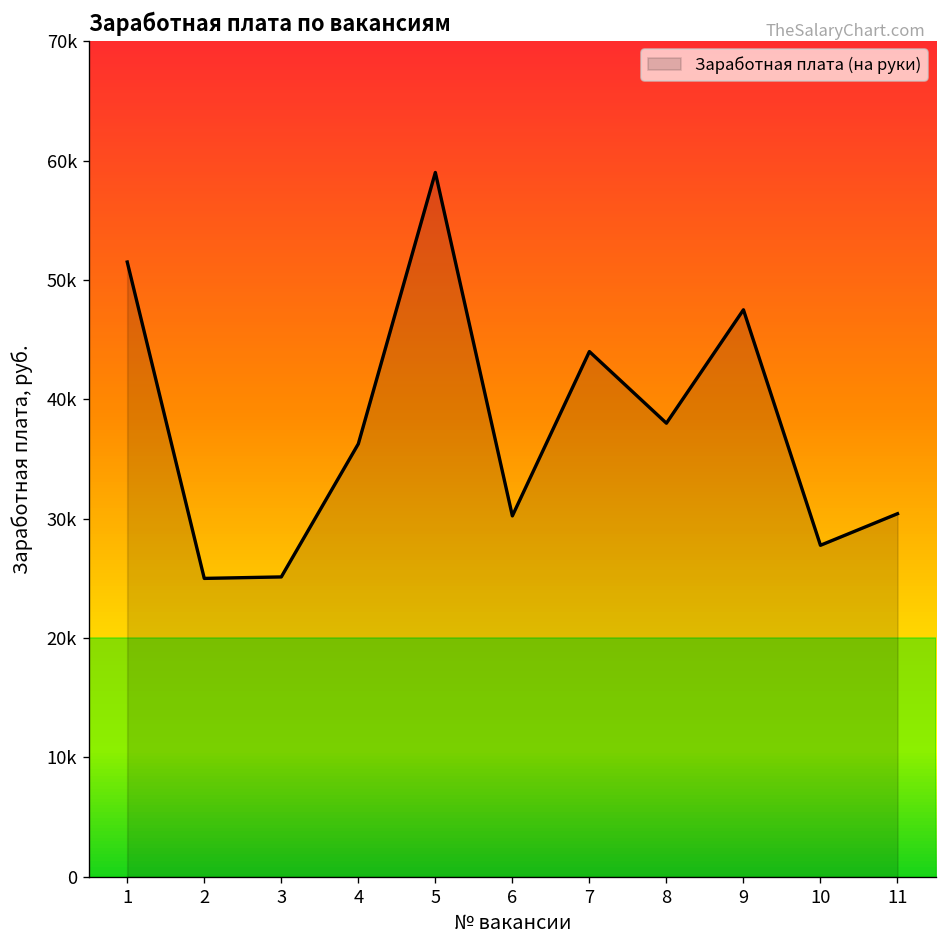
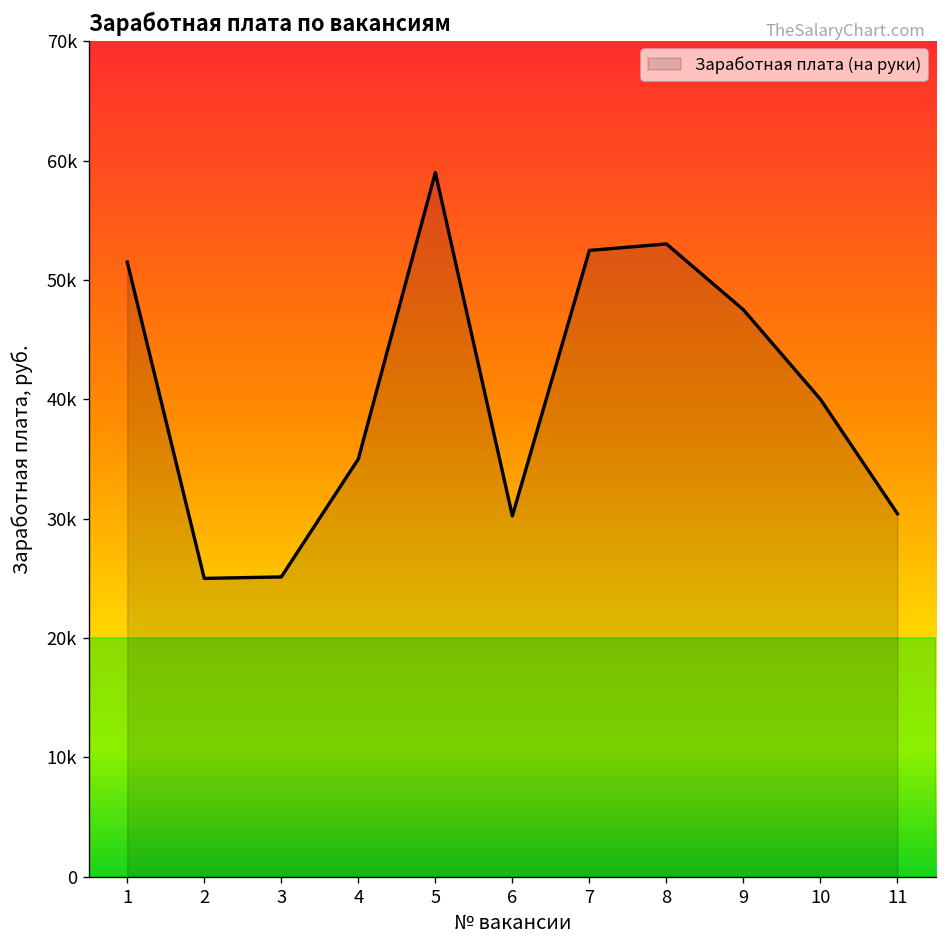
4: 36000 -> 35000
7: 44000 -> 52000
8: 38000 -> 53000
10: 28000 -> 40000
